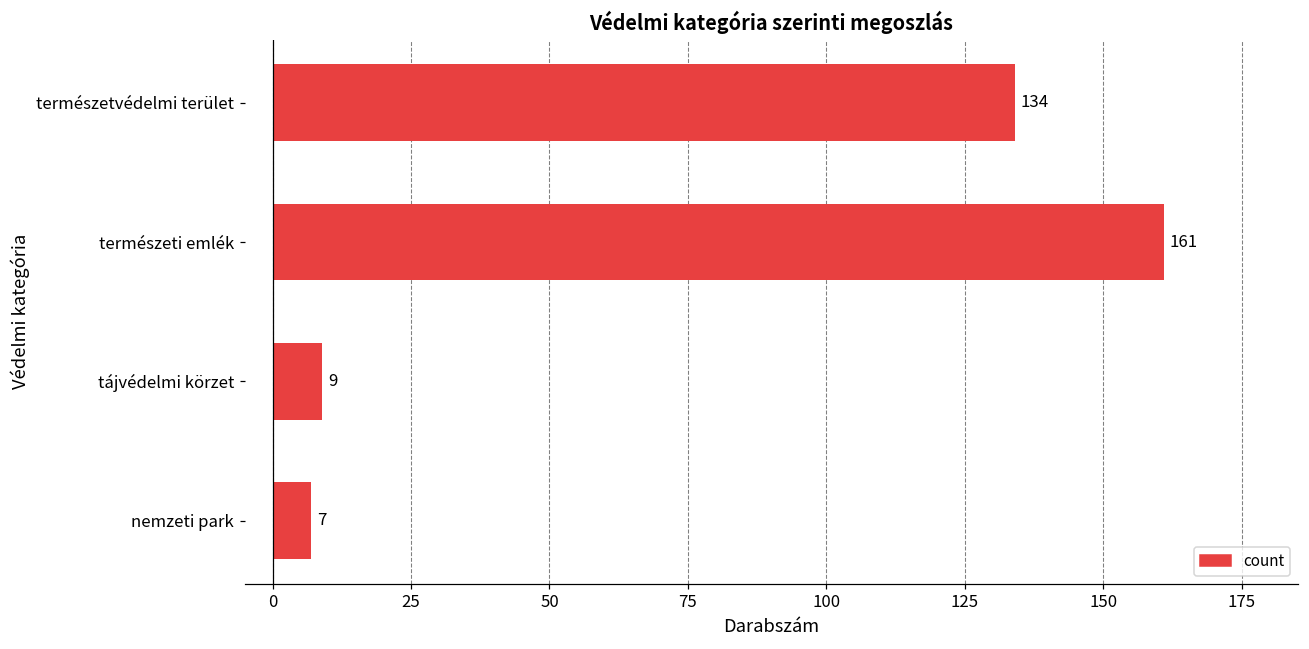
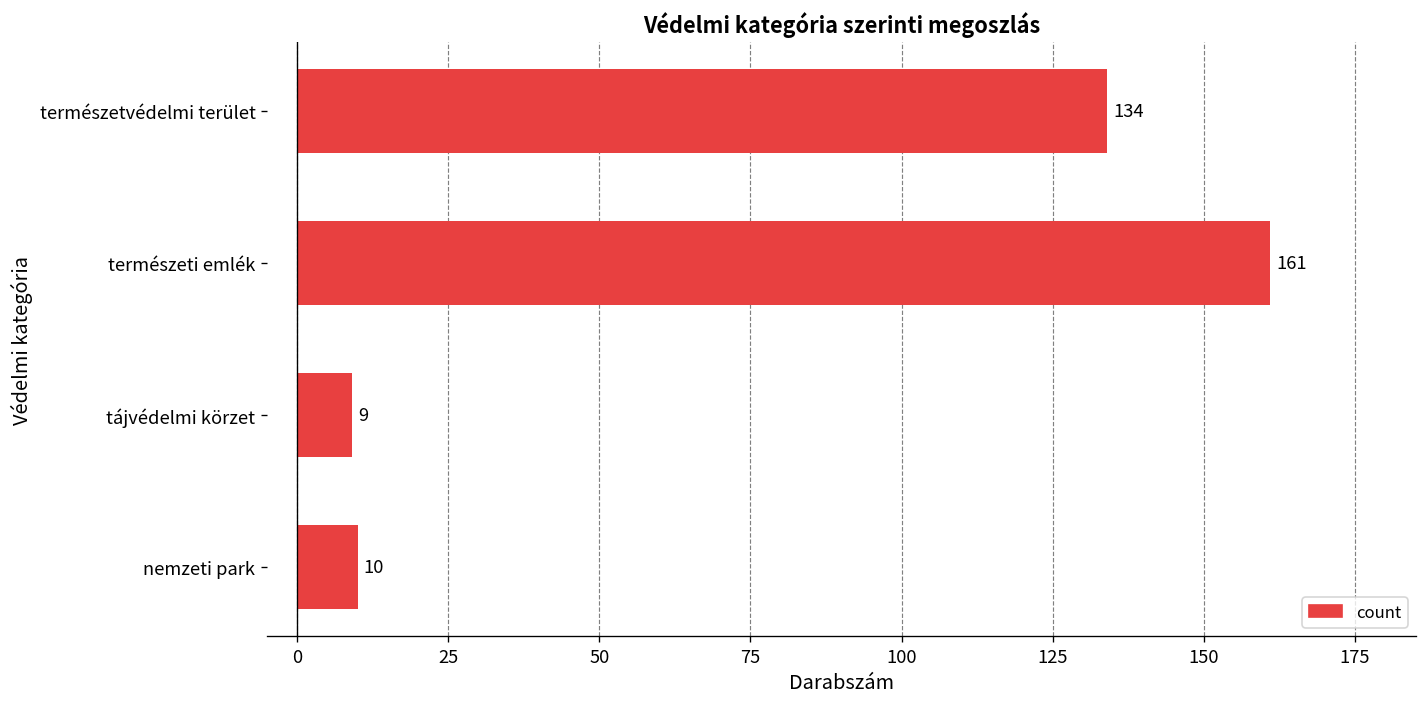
nemzeti park: 7 -> 10
